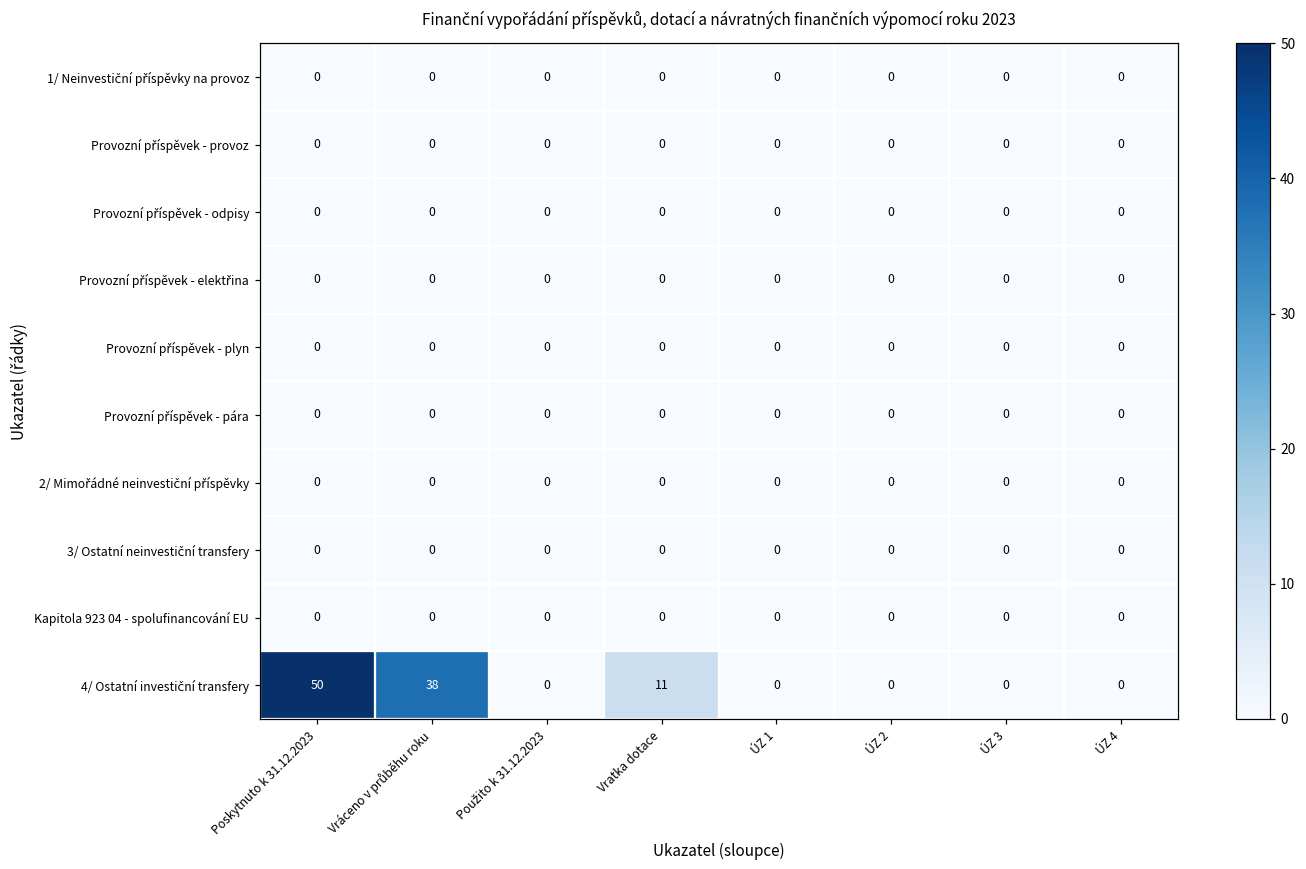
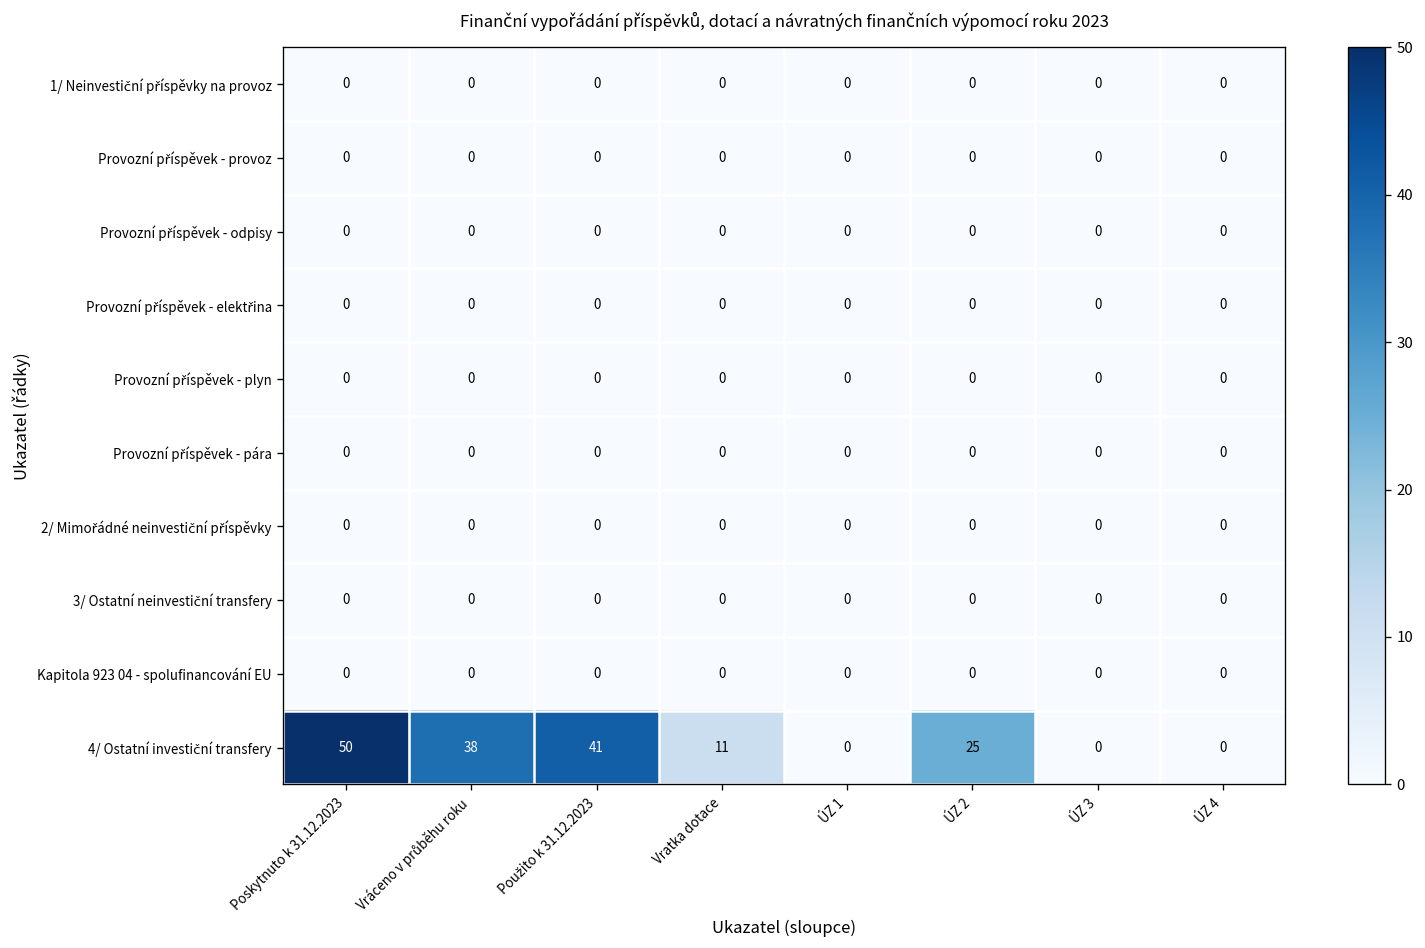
4/ Ostatní investiční transfery, Použito k 31.12.2023: 0 -> 41
4/ Ostatní investiční transfery, ÚZ 2: 0 -> 25
